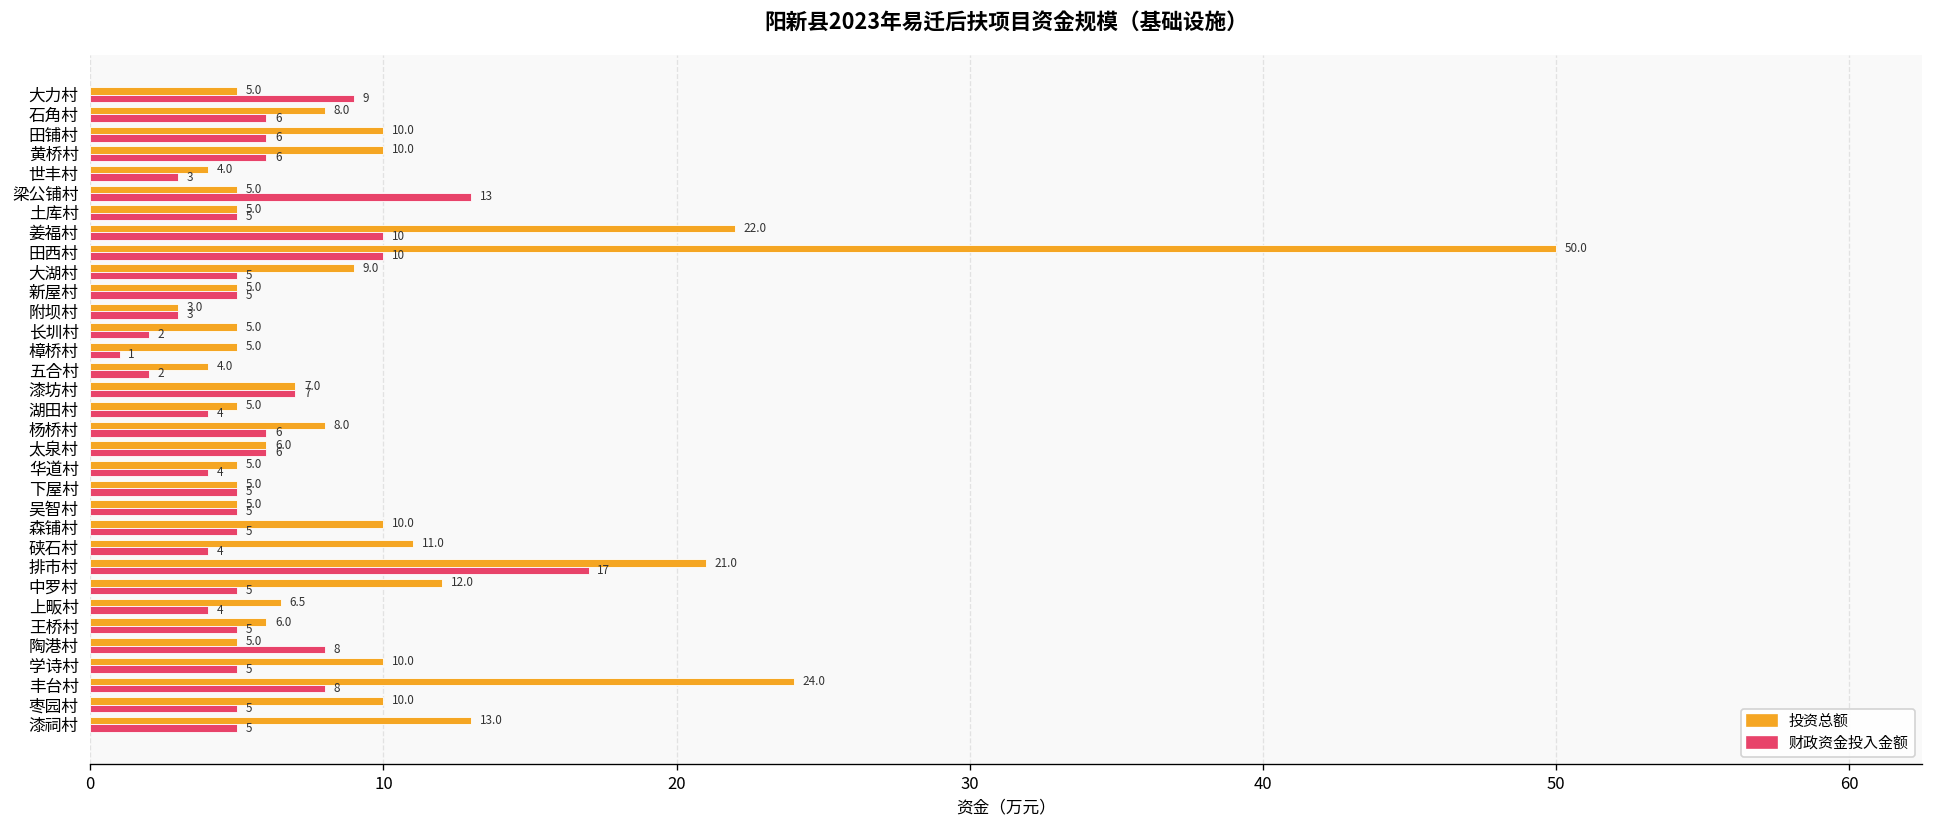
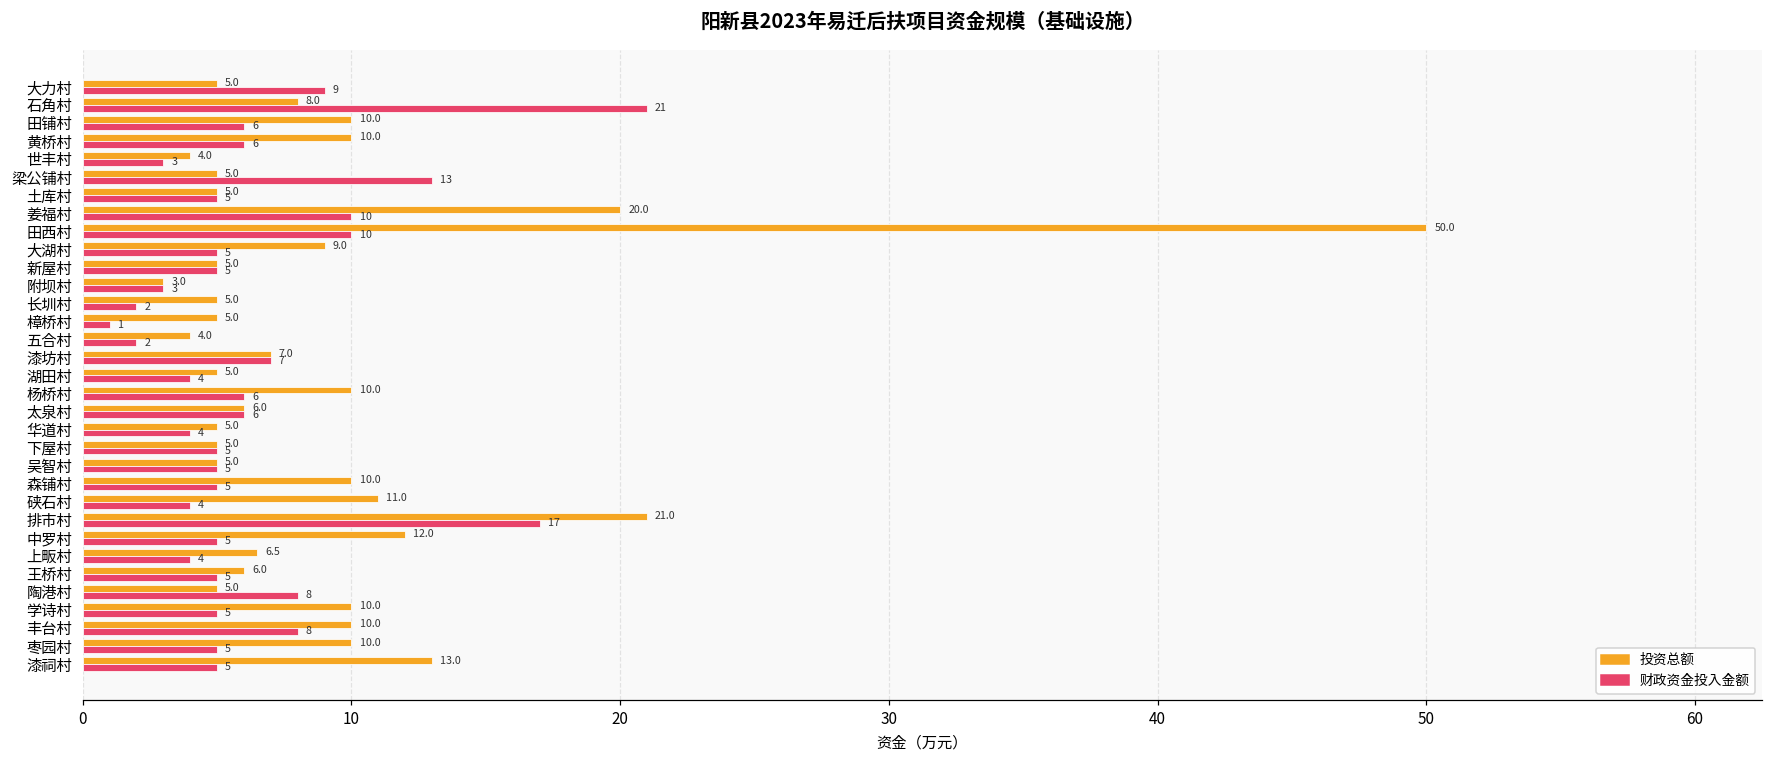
财政资金投入金额, 石角村: 6 -> 21
投资总额, 姜福村: 22.0 -> 20.0
投资总额, 杨桥村: 8.0 -> 10.0
投资总额, 丰台村: 24.0 -> 10.0
